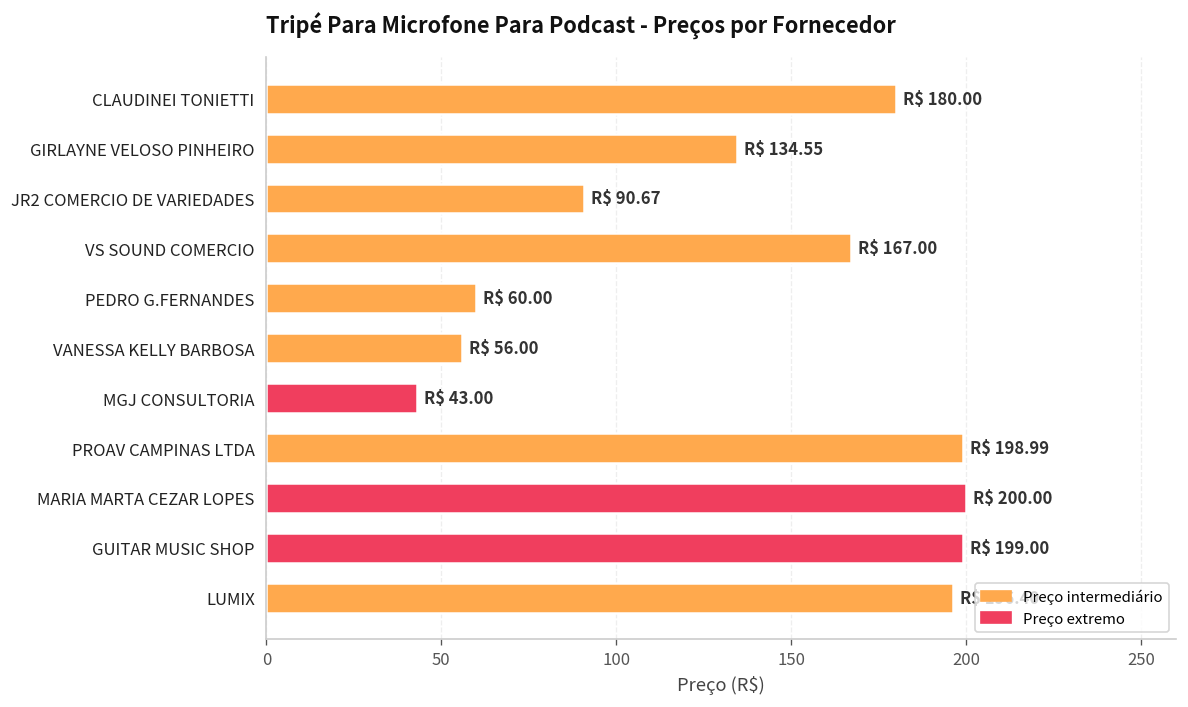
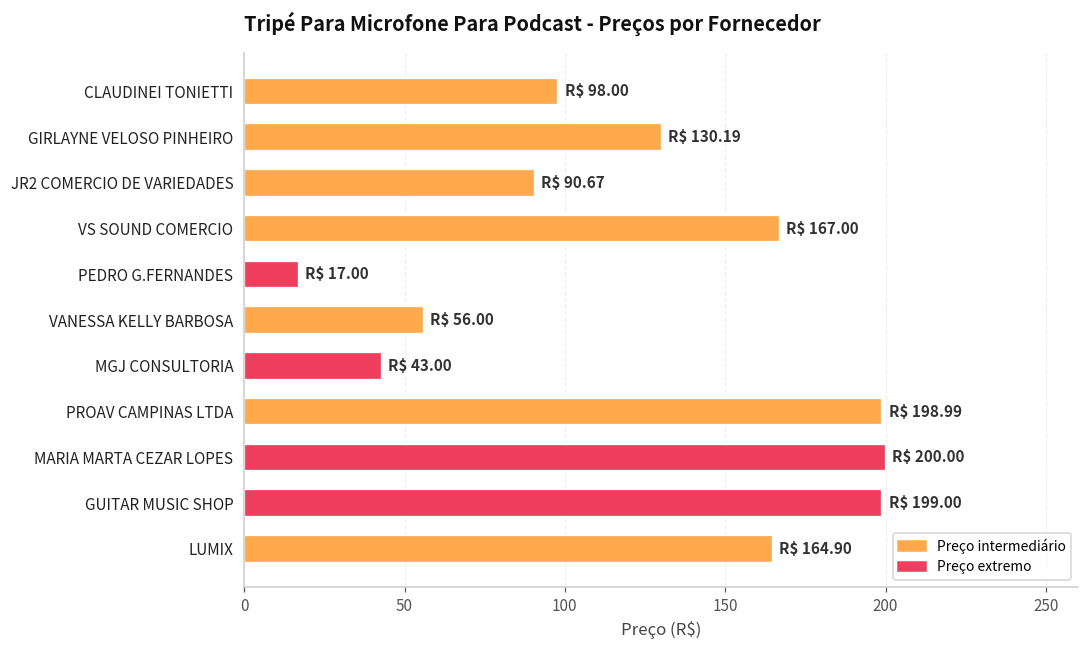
CLAUDINEI TONIETTI: 180.00 -> 98.00
GIRLAYNE VELOSO PINHEIRO: 134.55 -> 130.19
PEDRO G.FERNANDES: 60.00 -> 17.00
LUMIX: 196 -> 165
